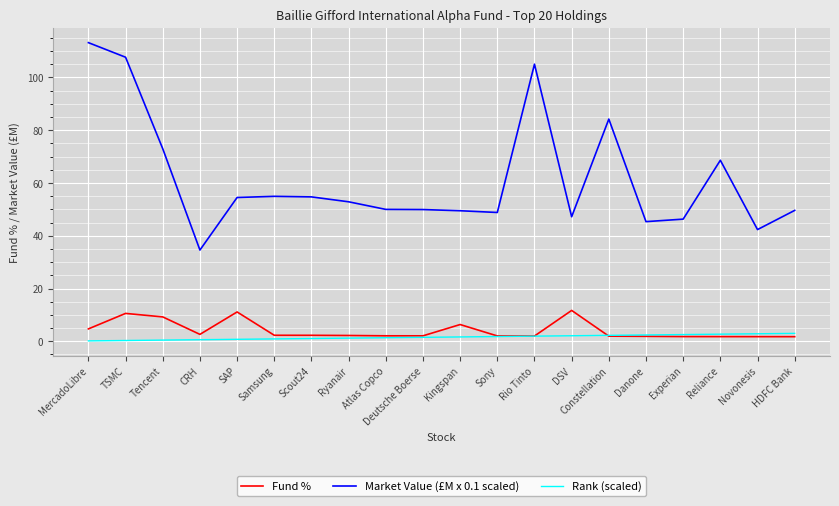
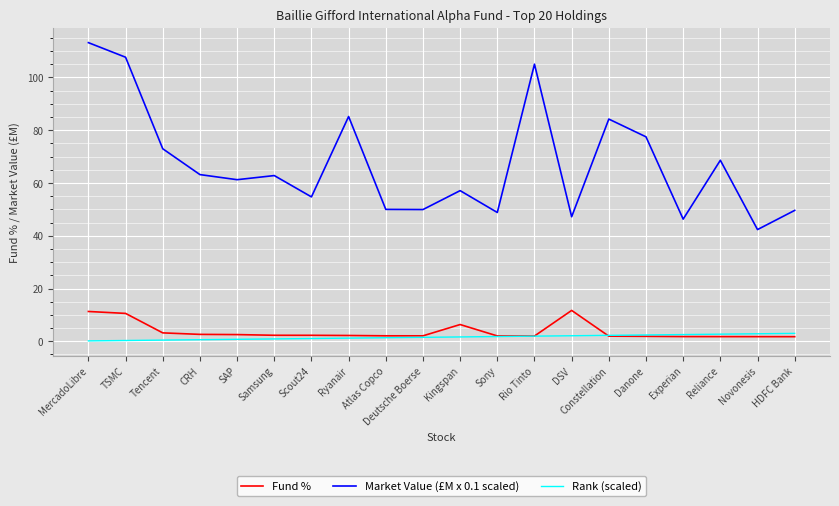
Fund %, MercadoLibre: 5 -> 11
Fund %, Tencent: 9 -> 3
Market Value (£M x 0.1 scaled), CRH: 35 -> 63
Fund %, SAP: 11 -> 3
Market Value (£M x 0.1 scaled), SAP: 55 -> 61
Market Value (£M x 0.1 scaled), Samsung: 55 -> 63
Market Value (£M x 0.1 scaled), Ryanair: 53 -> 85
Market Value (£M x 0.1 scaled), Kingspan: 49 -> 57
Market Value (£M x 0.1 scaled), Danone: 45 -> 77
